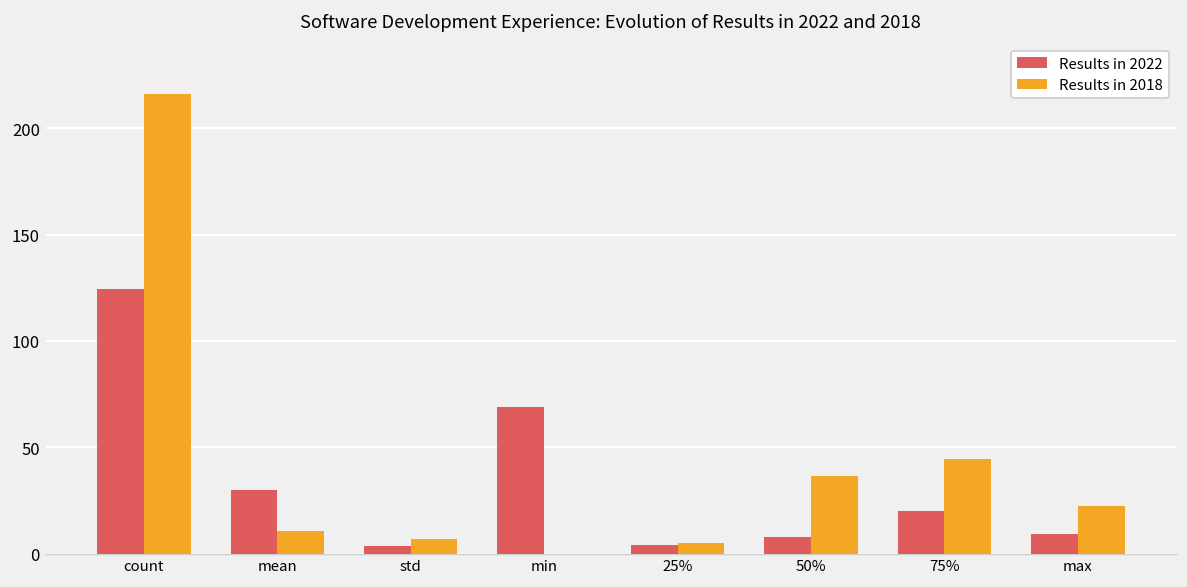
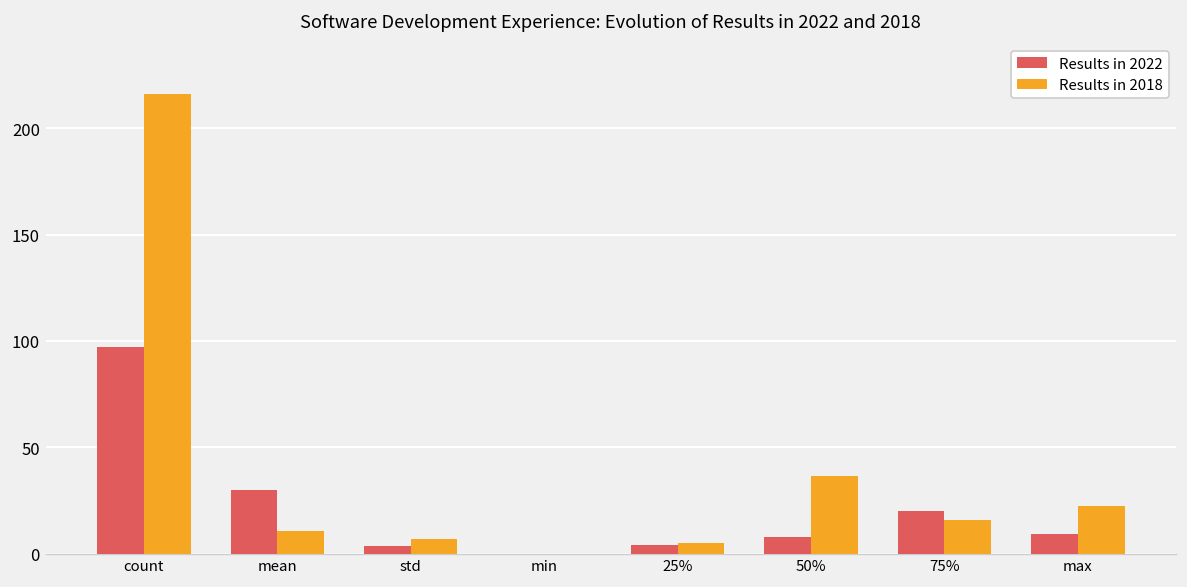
Results in 2022, count: 124 -> 97
Results in 2022, min: 69 -> 0
Results in 2018, 75%: 45 -> 16
